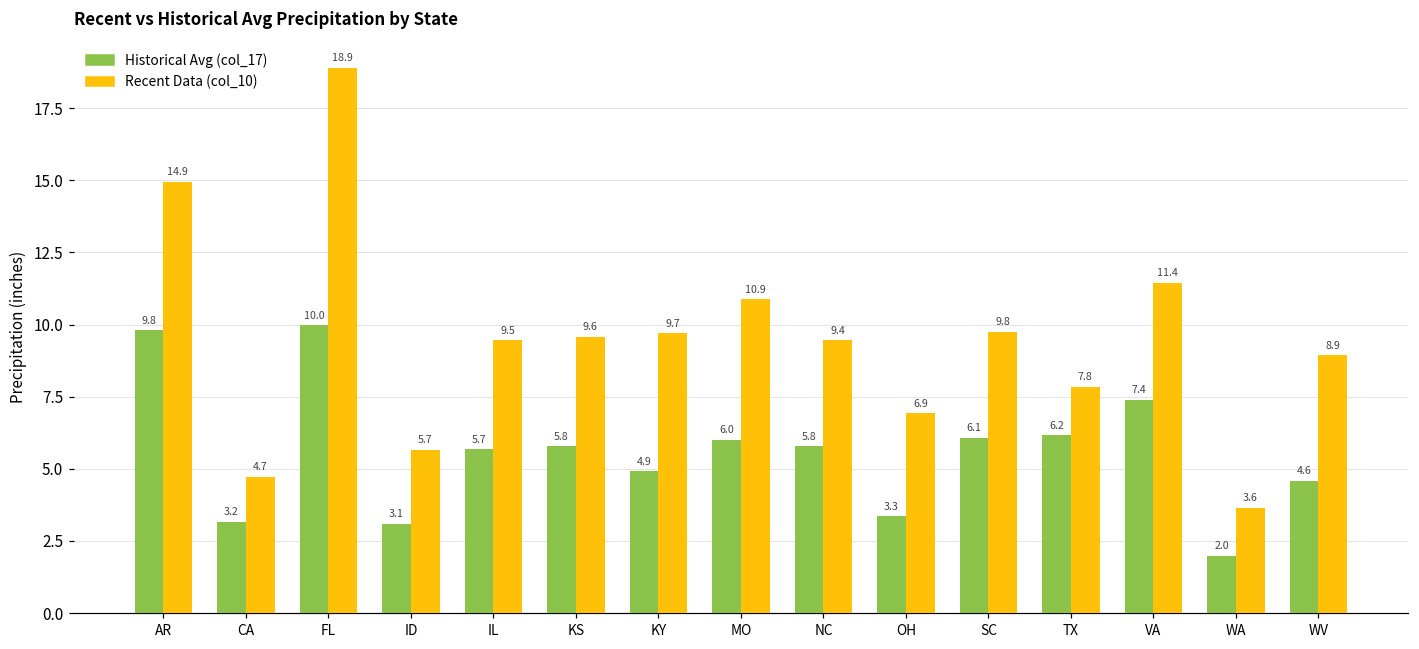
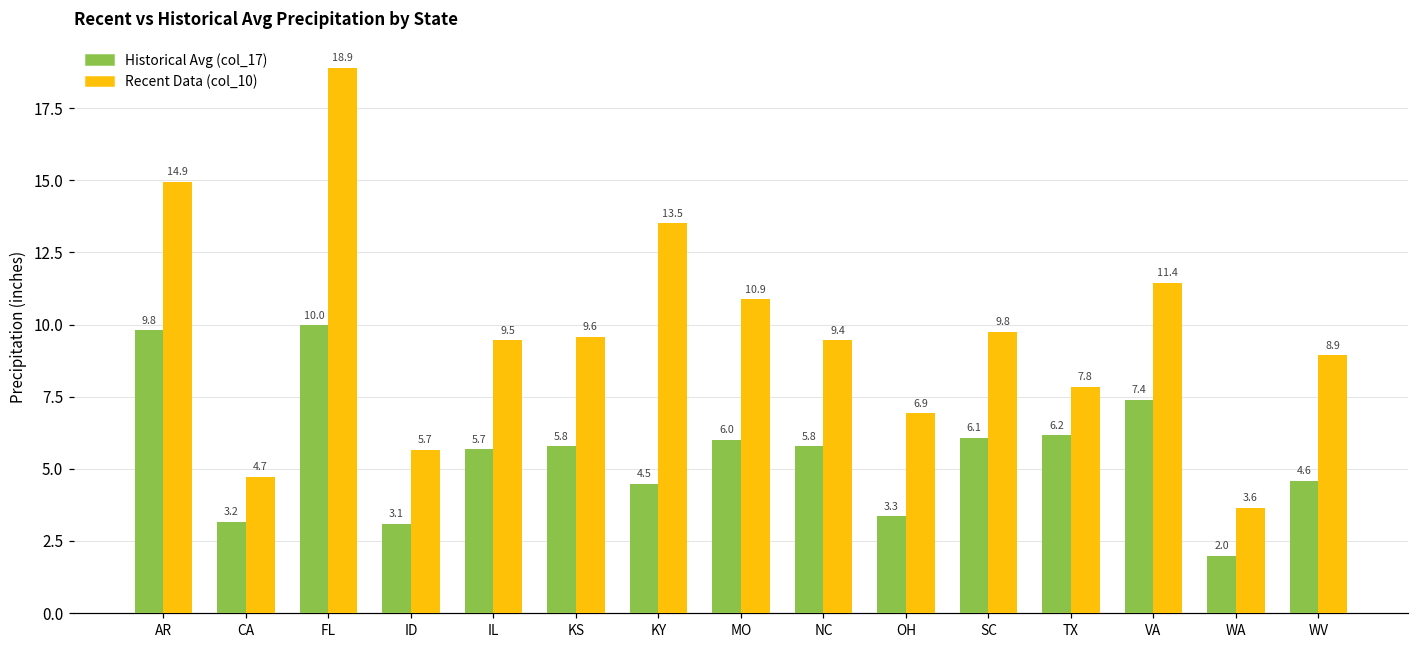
Historical Avg (col_17), KY: 4.9 -> 4.5
Recent Data (col_10), KY: 9.7 -> 13.5
